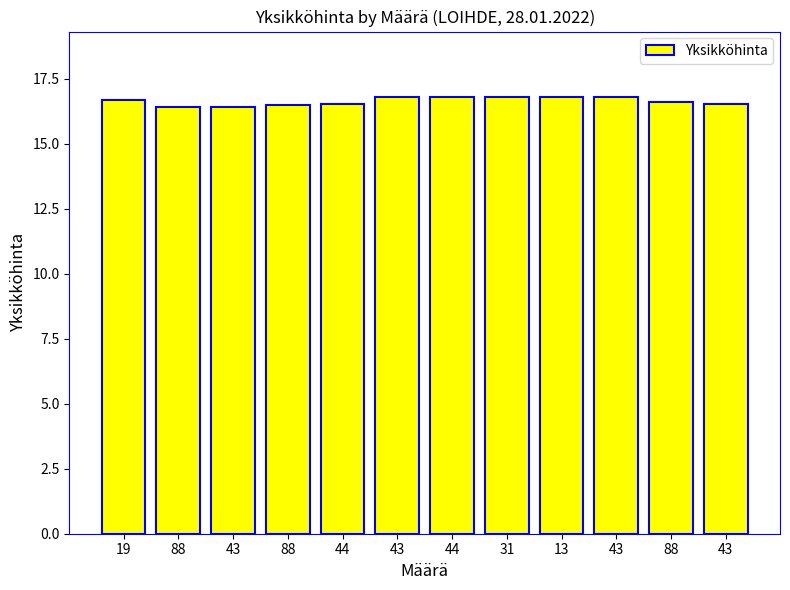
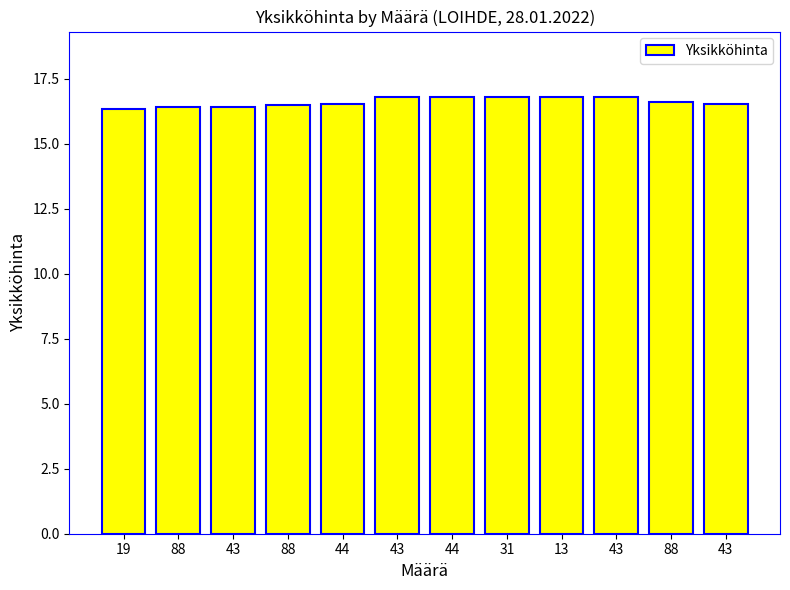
19: 16.7 -> 16.4
